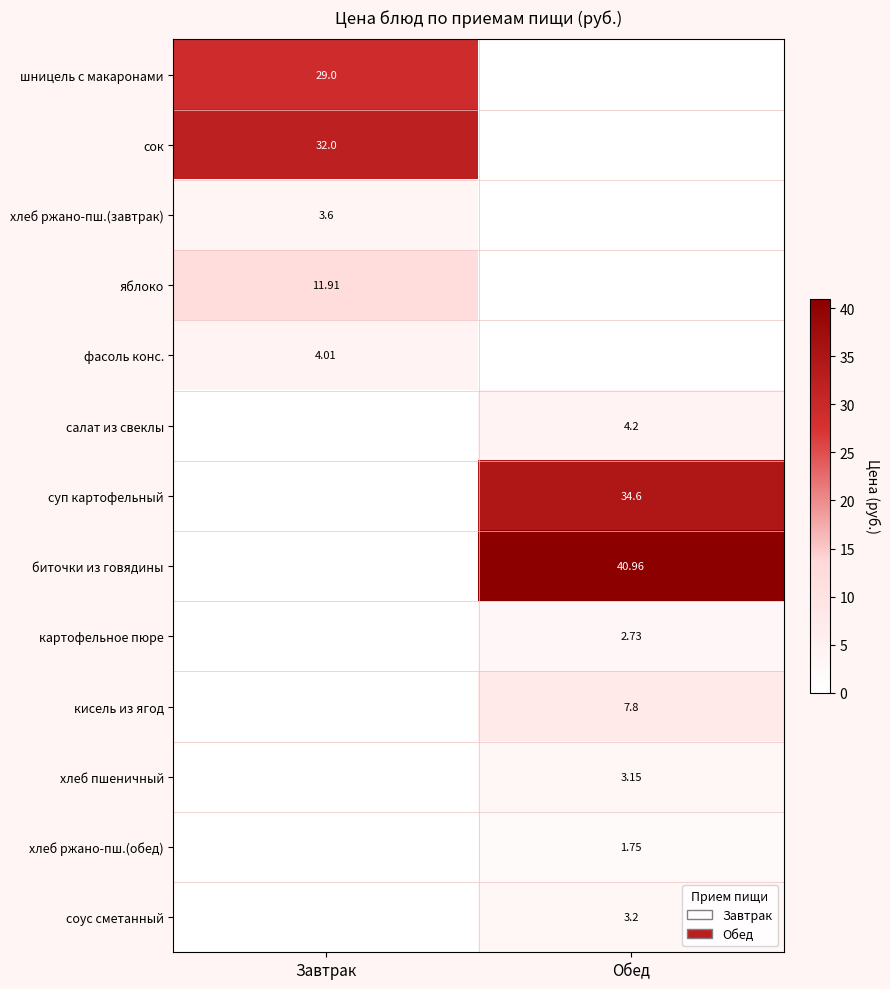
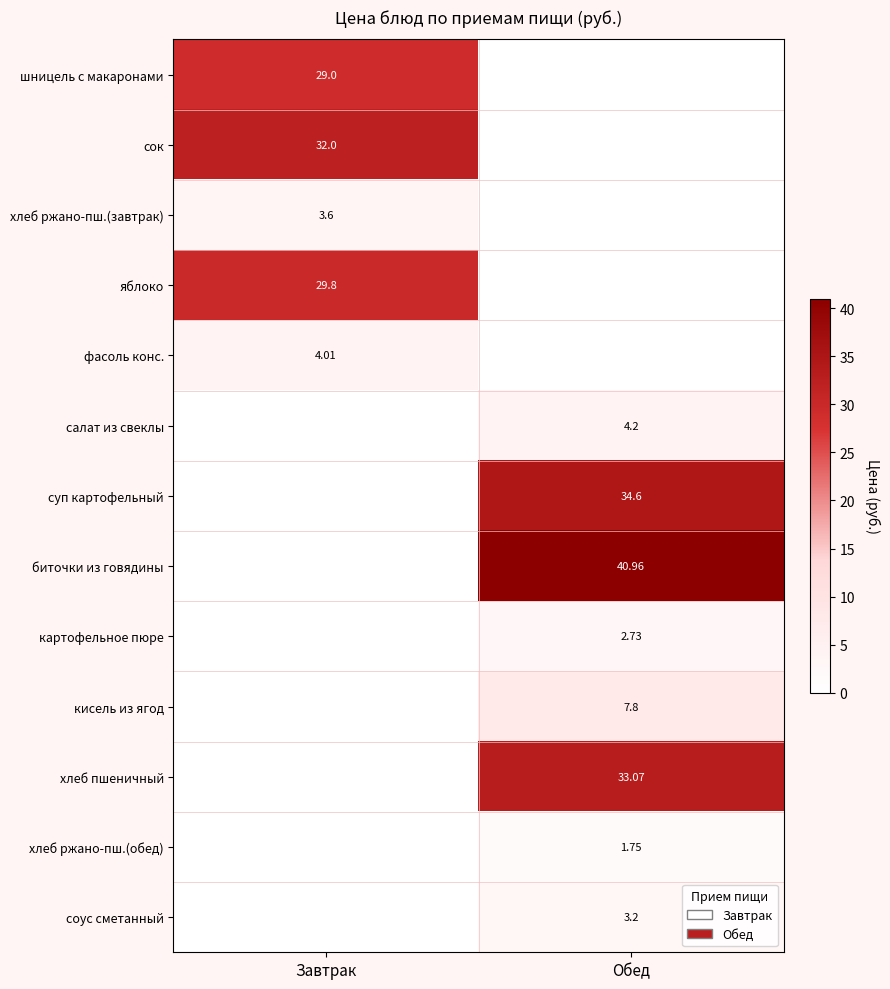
яблоко, Завтрак: 11.91 -> 29.8
хлеб пшеничный, Обед: 3.15 -> 33.07
